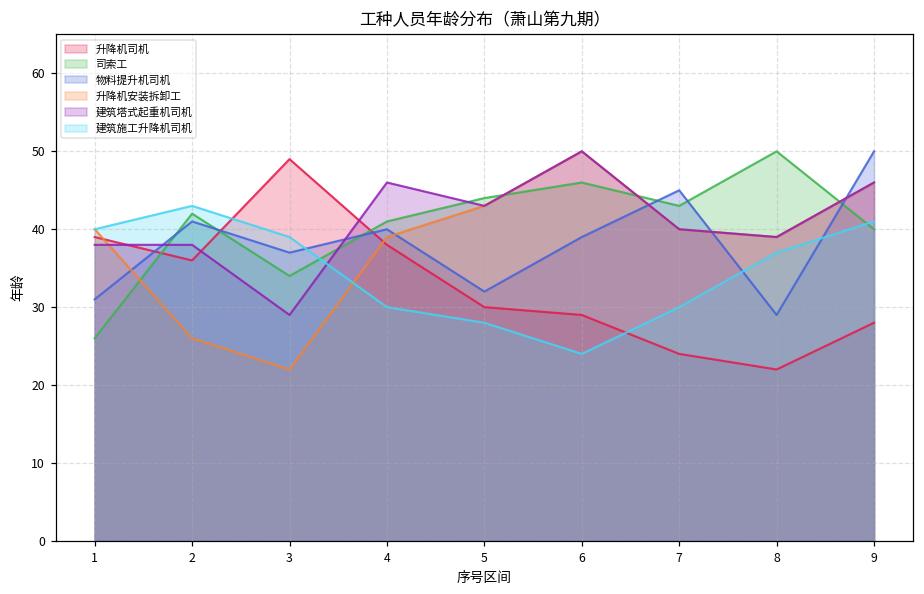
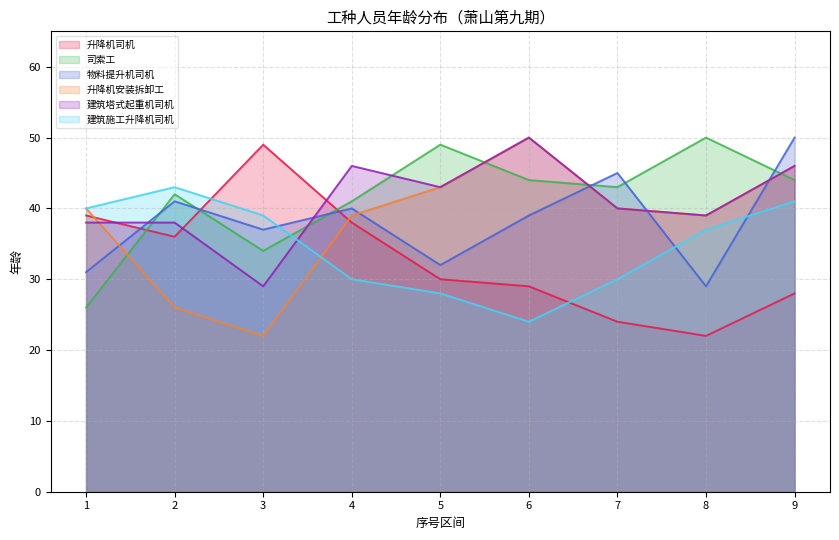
司索工, 5: 44 -> 49
司索工, 6: 46 -> 44
司索工, 9: 40 -> 44
